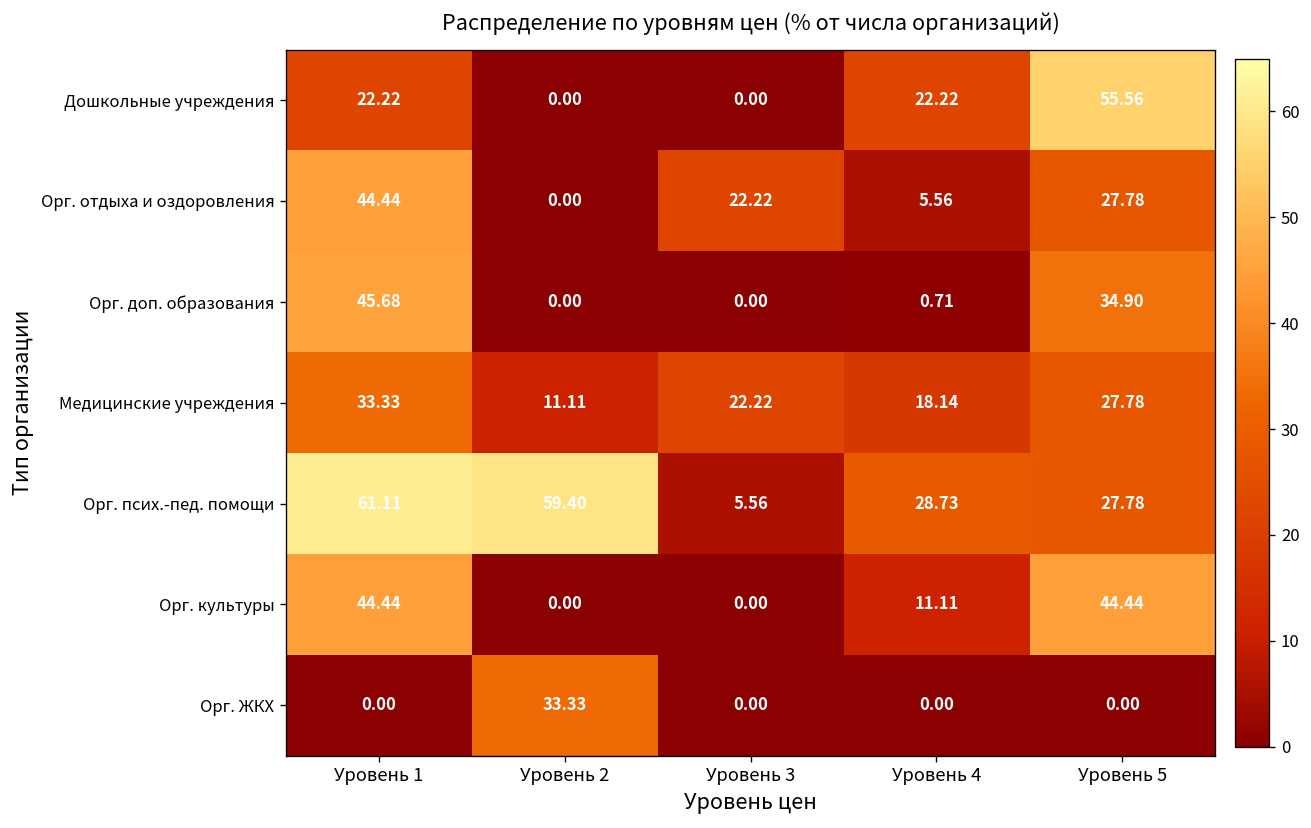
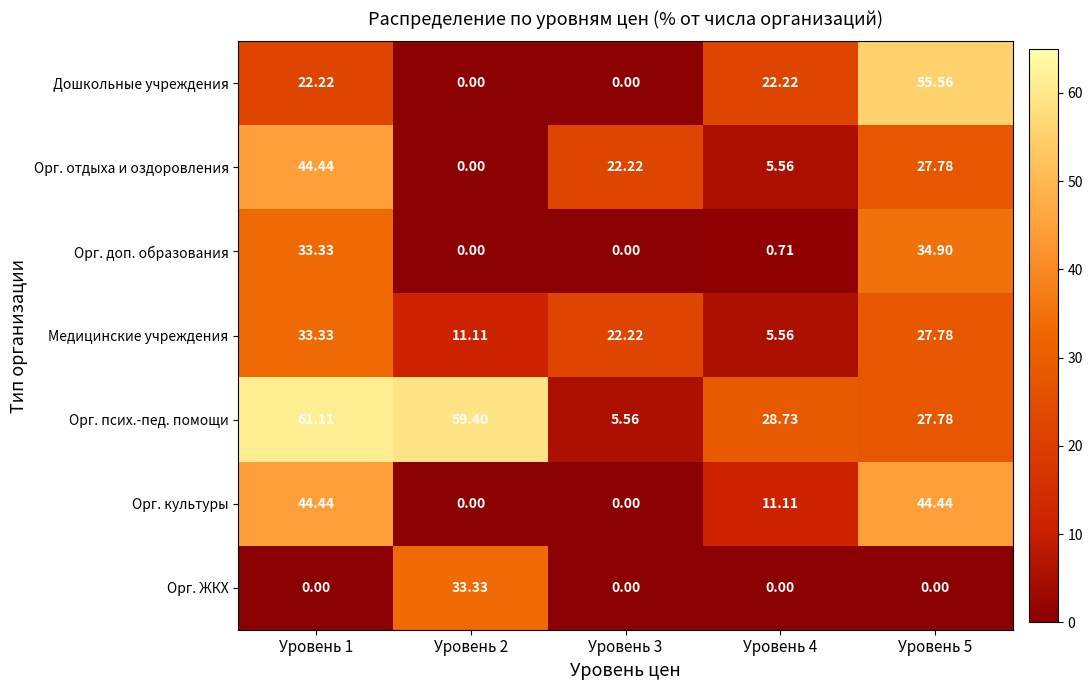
Орг. доп. образования, Уровень 1: 45.68 -> 33.33
Медицинские учреждения, Уровень 4: 18.14 -> 5.56
